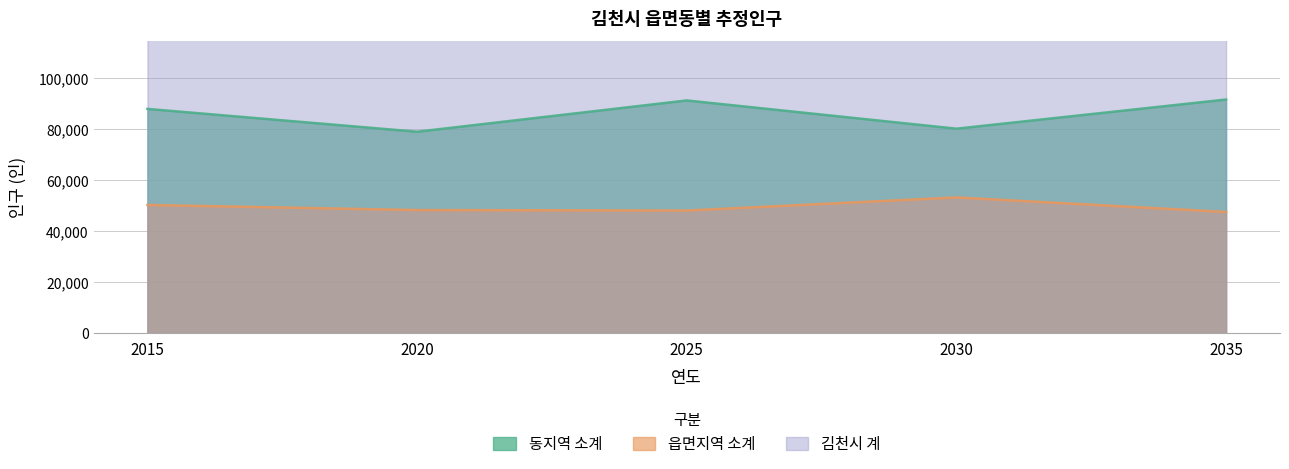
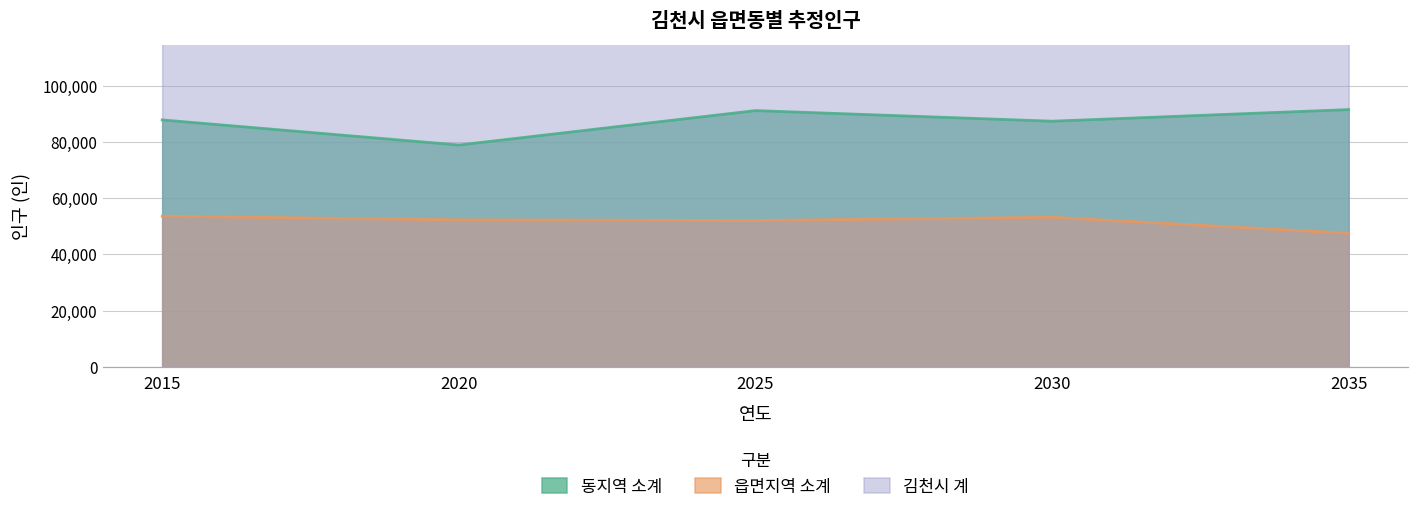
읍면지역 소계, 2015: 50,000 -> 54,000
읍면지역 소계, 2020: 48,000 -> 52,000
읍면지역 소계, 2025: 48,000 -> 52,000
동지역 소계, 2030: 80,000 -> 87,000
